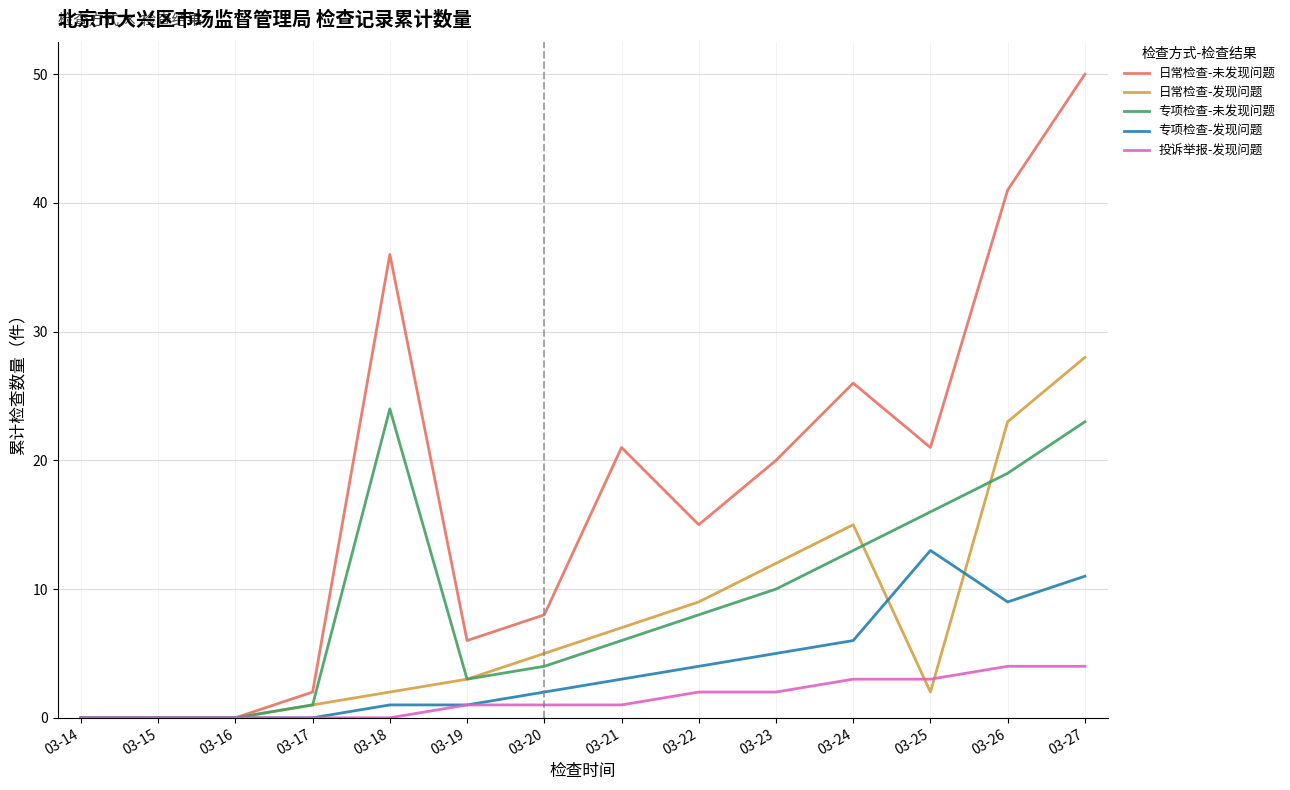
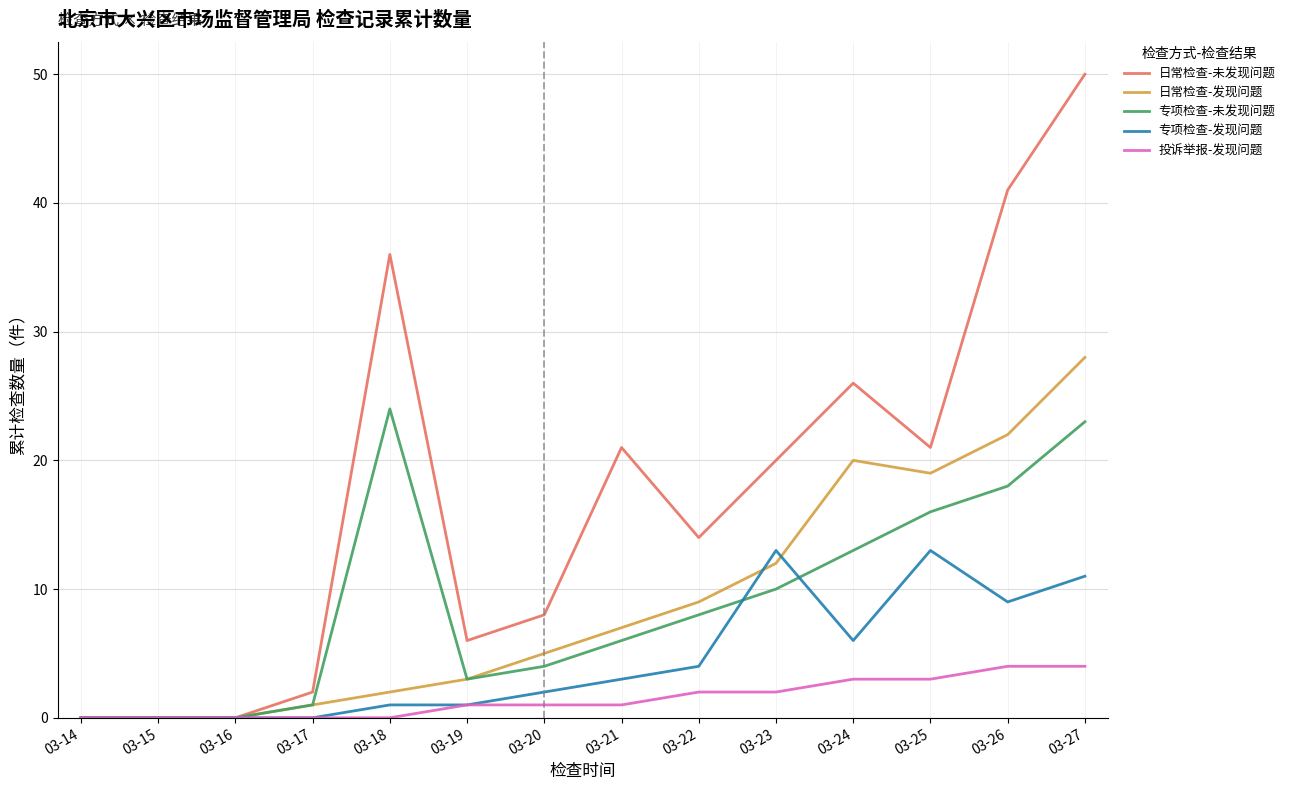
日常检查-未发现问题, 03-22: 15 -> 14
专项检查-发现问题, 03-23: 5 -> 13
日常检查-发现问题, 03-24: 15 -> 20
日常检查-发现问题, 03-25: 2 -> 19
日常检查-发现问题, 03-26: 23 -> 22
专项检查-未发现问题, 03-26: 19 -> 18
